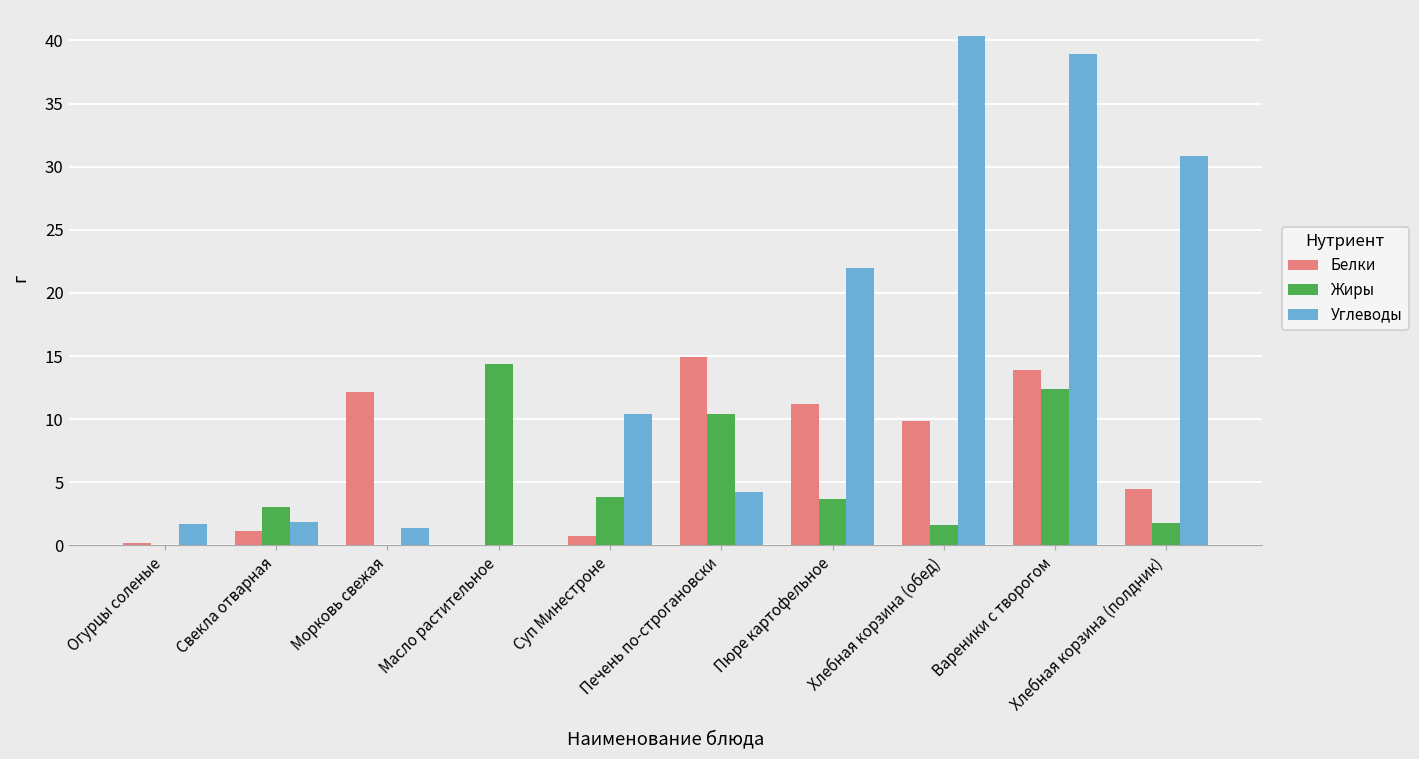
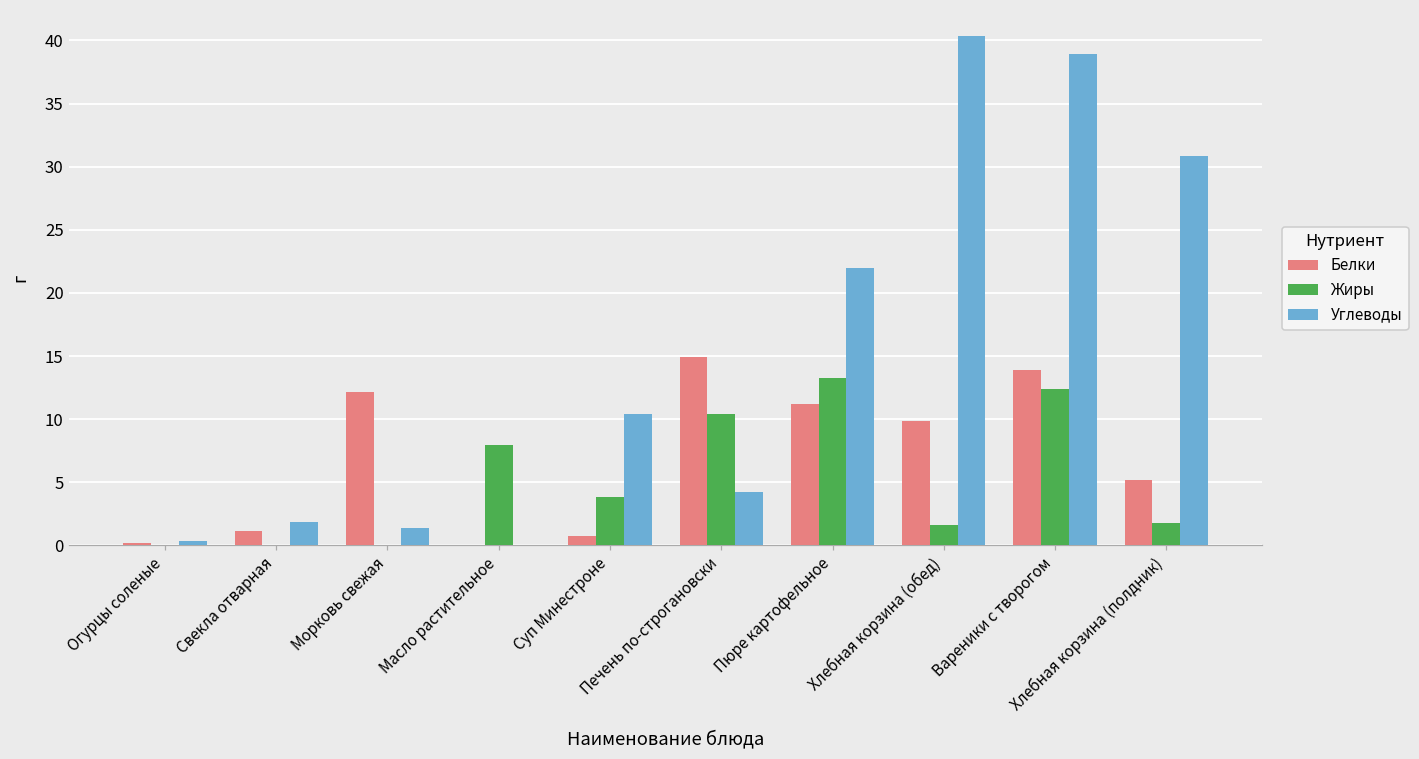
Углеводы, Огурцы соленые: 1.7 -> 0.3
Жиры, Свекла отварная: 3.1 -> 0.0
Жиры, Масло растительное: 14.4 -> 8.0
Жиры, Пюре картофельное: 3.7 -> 13.3
Белки, Хлебная корзина (полдник): 4.5 -> 5.2
